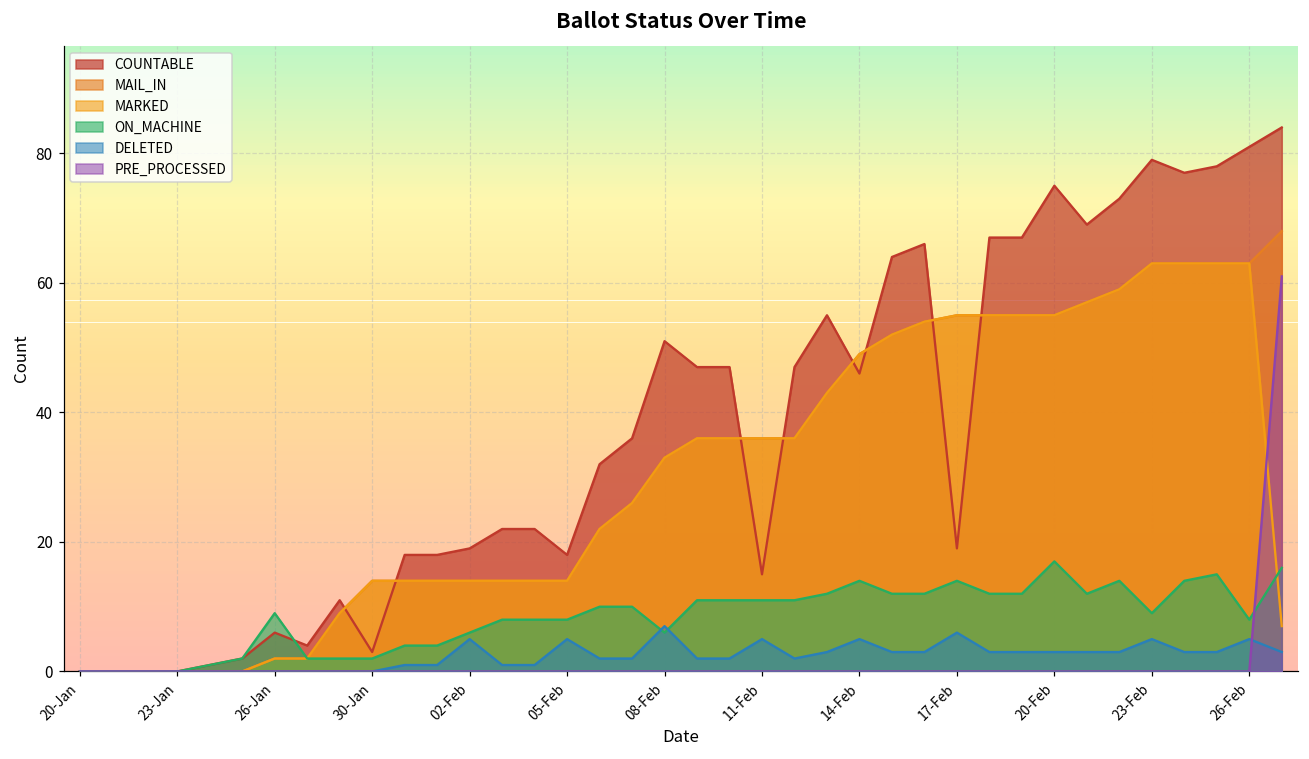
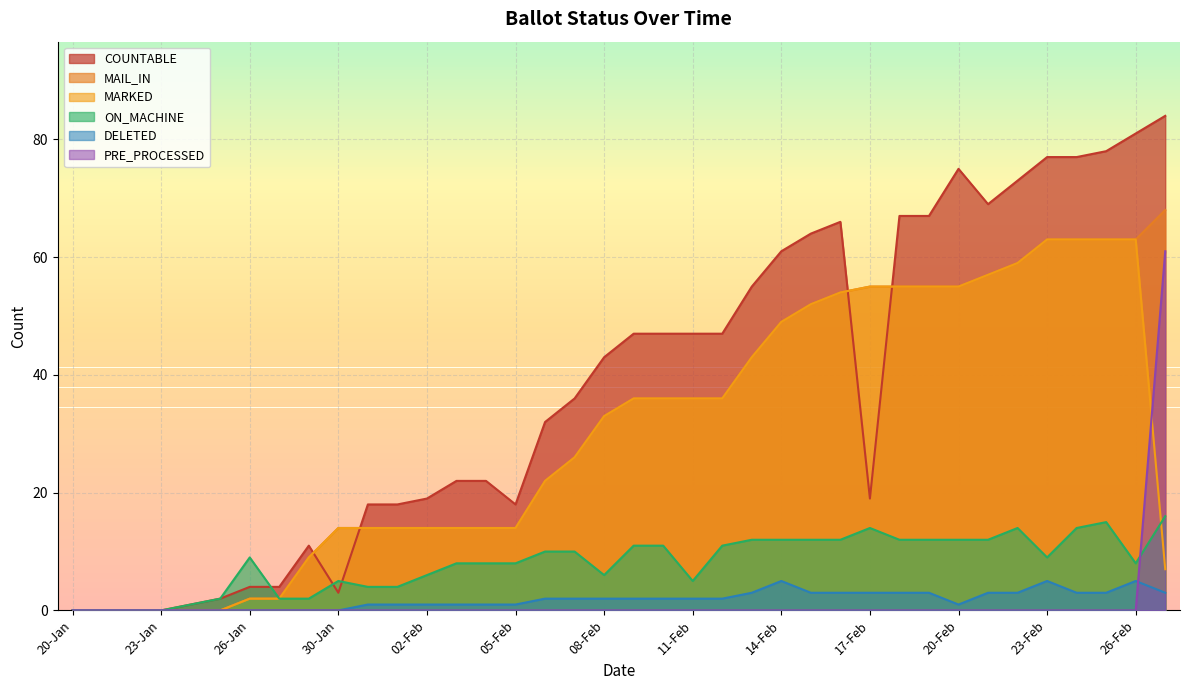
COUNTABLE, 26-Jan: 6 -> 4
ON_MACHINE, 30-Jan: 2 -> 5
DELETED, 02-Feb: 5 -> 1
DELETED, 05-Feb: 5 -> 1
COUNTABLE, 08-Feb: 51 -> 43
DELETED, 08-Feb: 7 -> 2
COUNTABLE, 11-Feb: 15 -> 47
ON_MACHINE, 11-Feb: 11 -> 5
DELETED, 11-Feb: 5 -> 2
COUNTABLE, 14-Feb: 46 -> 61
ON_MACHINE, 14-Feb: 14 -> 12
DELETED, 17-Feb: 6 -> 3
ON_MACHINE, 20-Feb: 17 -> 12
DELETED, 20-Feb: 3 -> 1
COUNTABLE, 23-Feb: 79 -> 77
